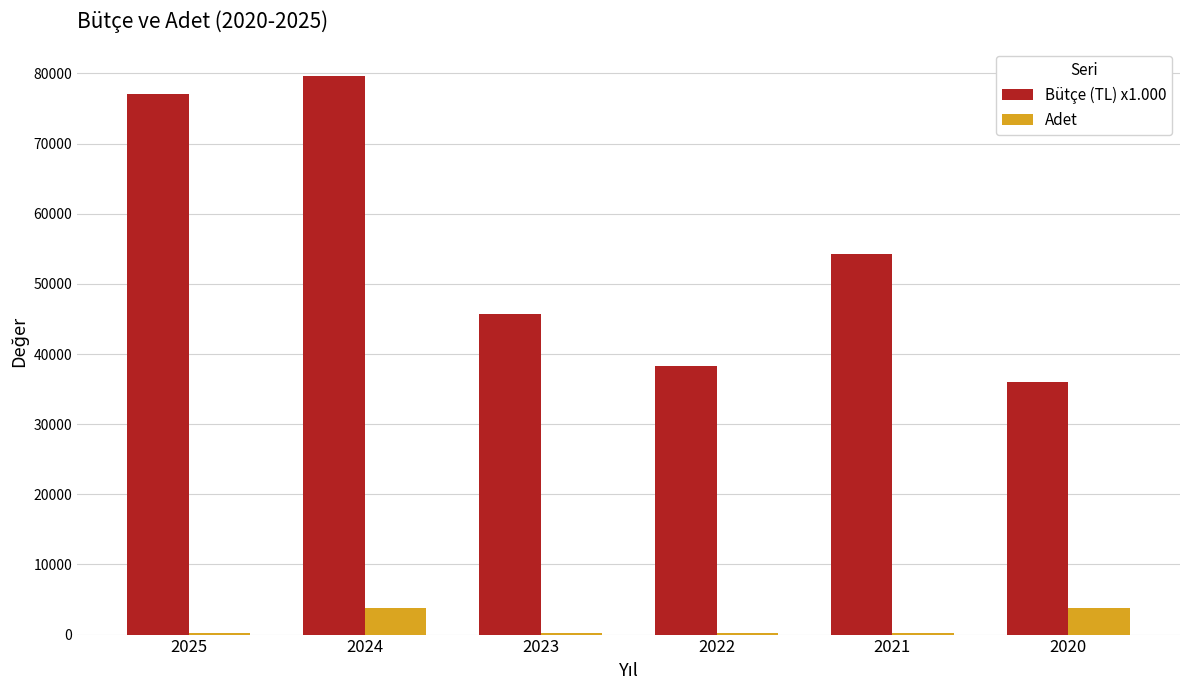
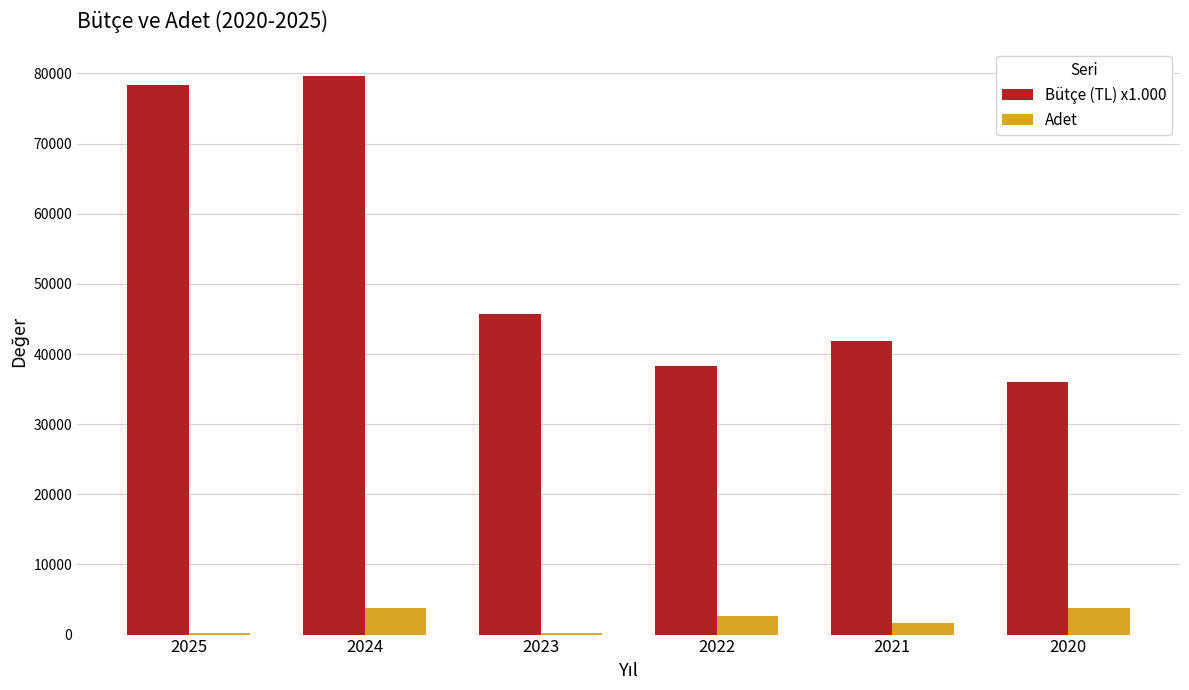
Bütçe (TL) x1.000, 2025: 77000 -> 78000
Adet, 2022: 0 -> 3000
Bütçe (TL) x1.000, 2021: 54000 -> 42000
Adet, 2021: 0 -> 2000
